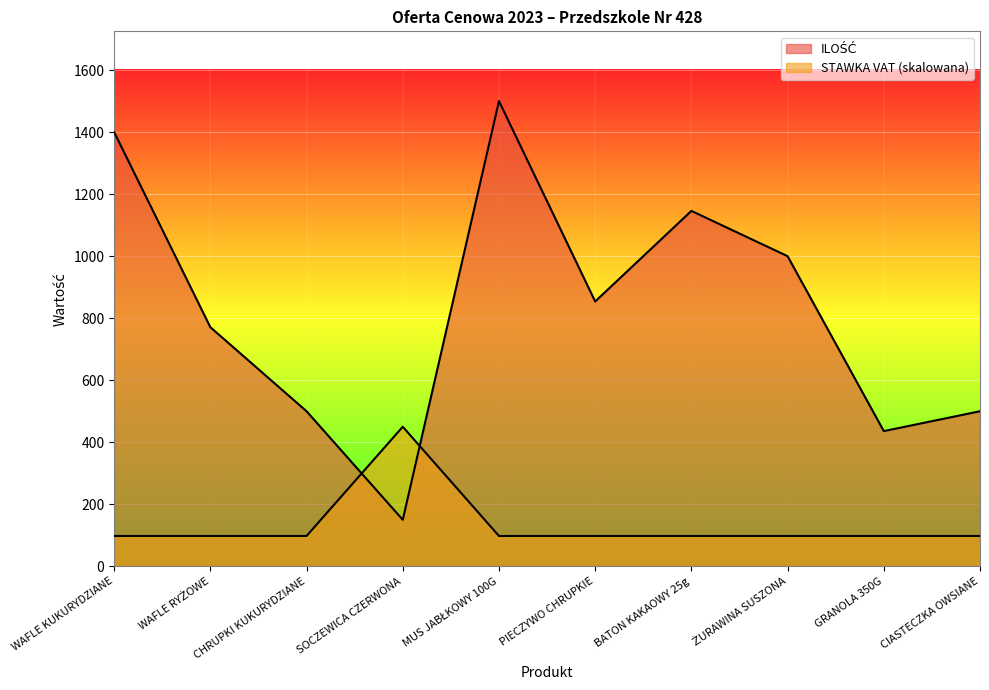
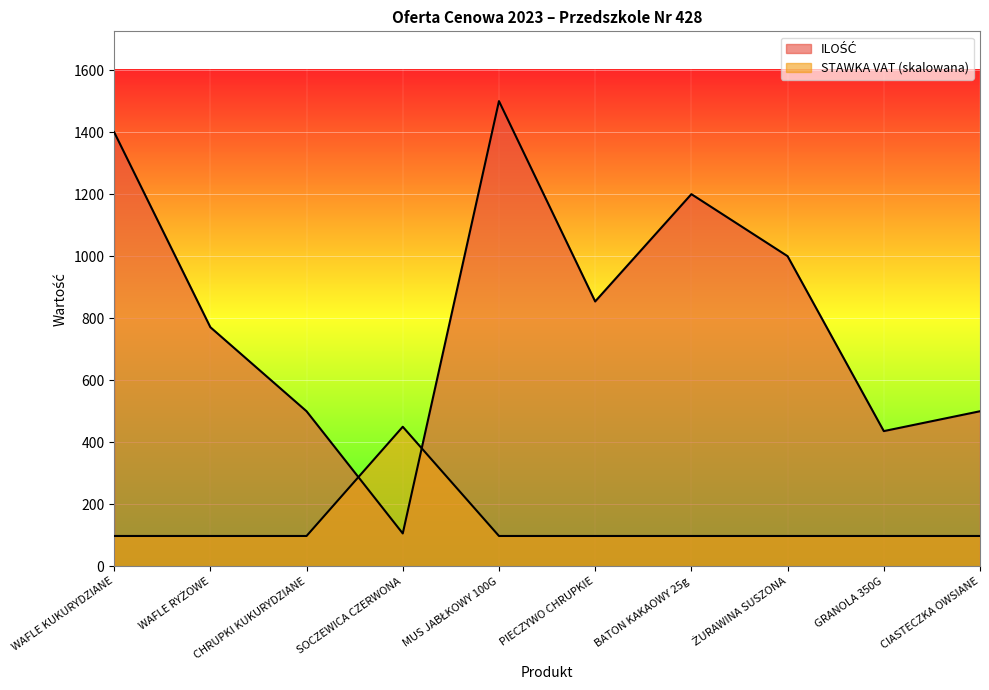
ILOŚĆ, SOCZEWICA CZERWONA: 150 -> 110
ILOŚĆ, BATON KAKAOWY 25g: 1150 -> 1200
